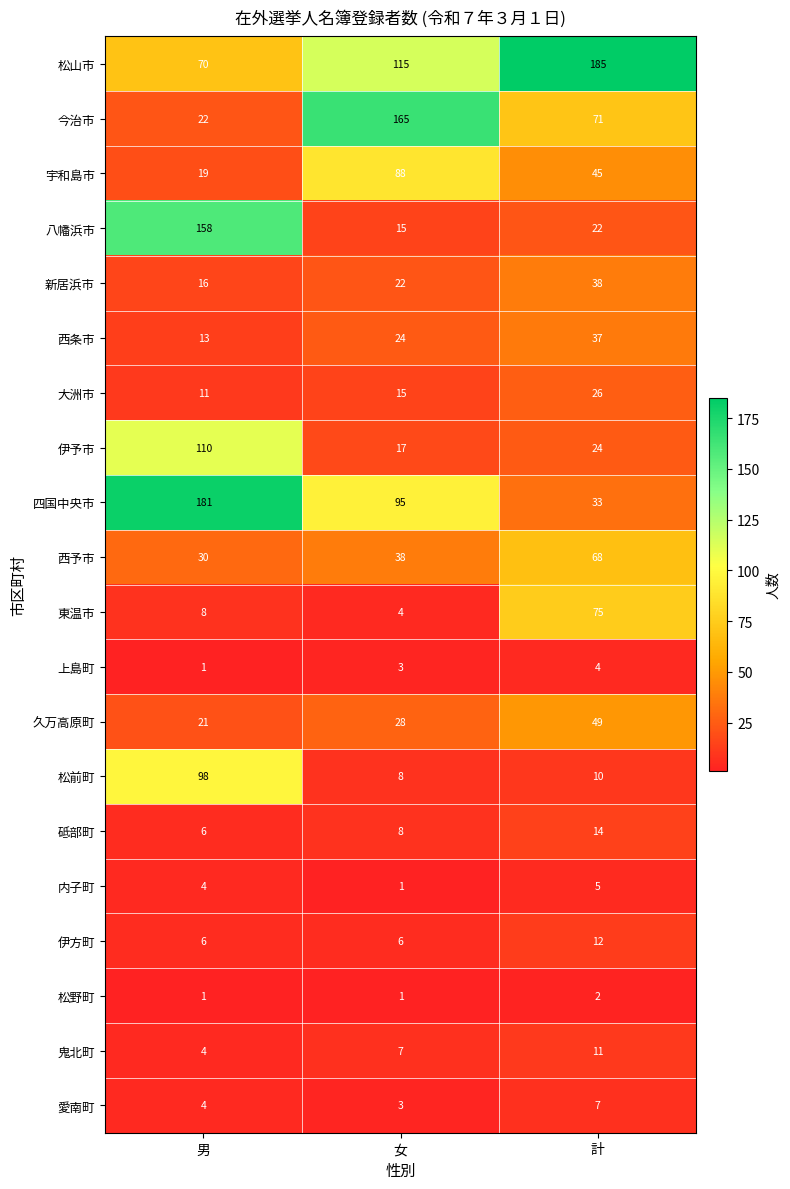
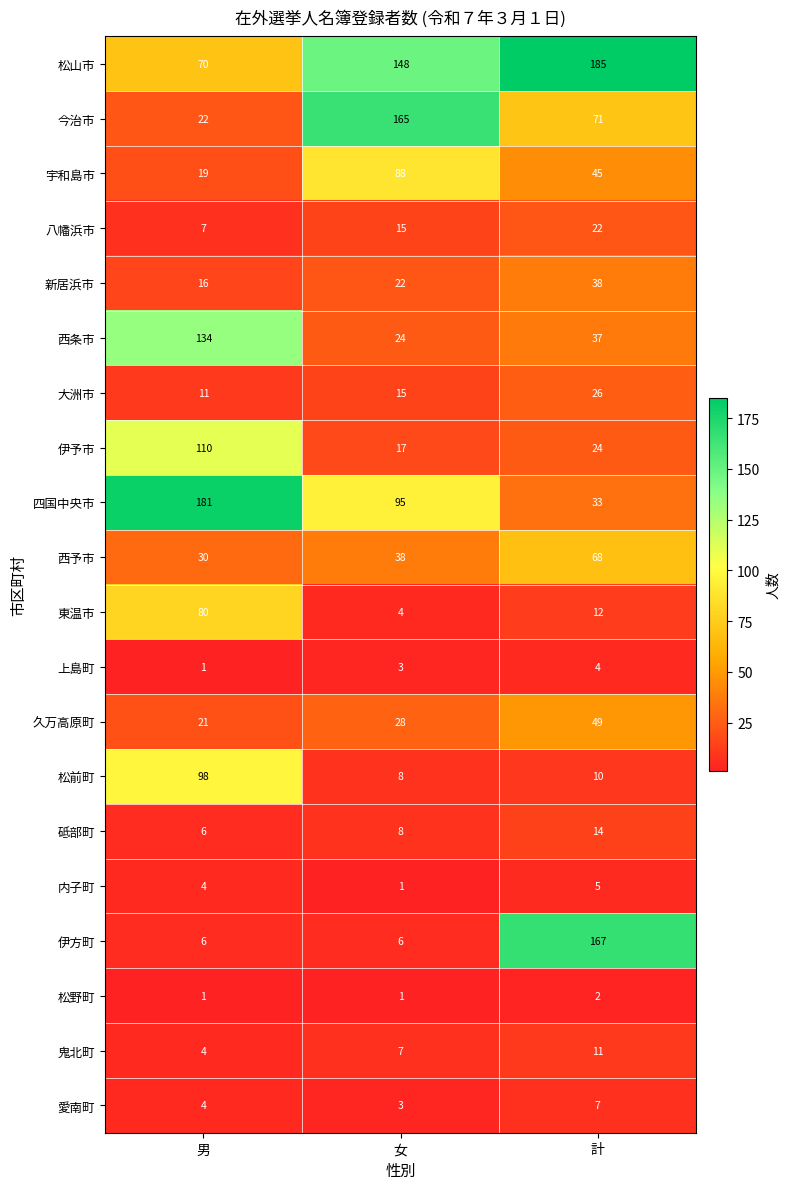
松山市, 女: 115 -> 148
八幡浜市, 男: 158 -> 7
西条市, 男: 13 -> 134
東温市, 男: 8 -> 80
東温市, 計: 75 -> 12
伊方町, 計: 12 -> 167
